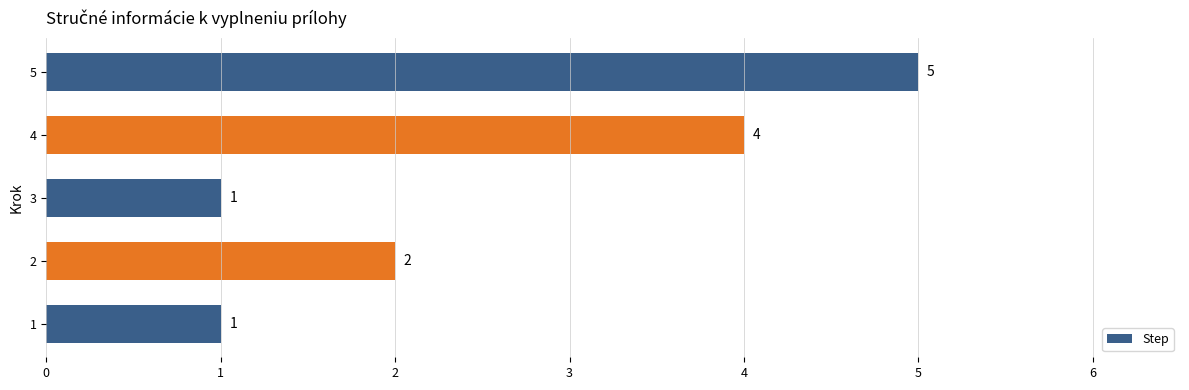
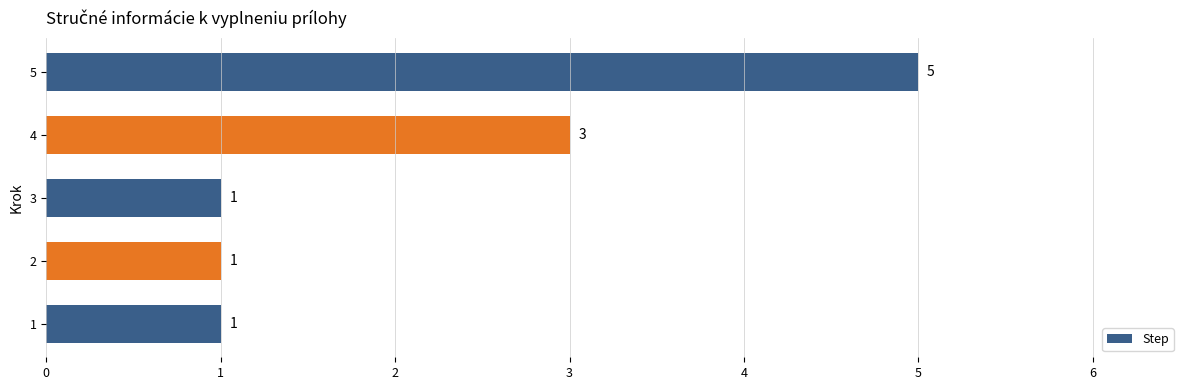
4: 4 -> 3
2: 2 -> 1
